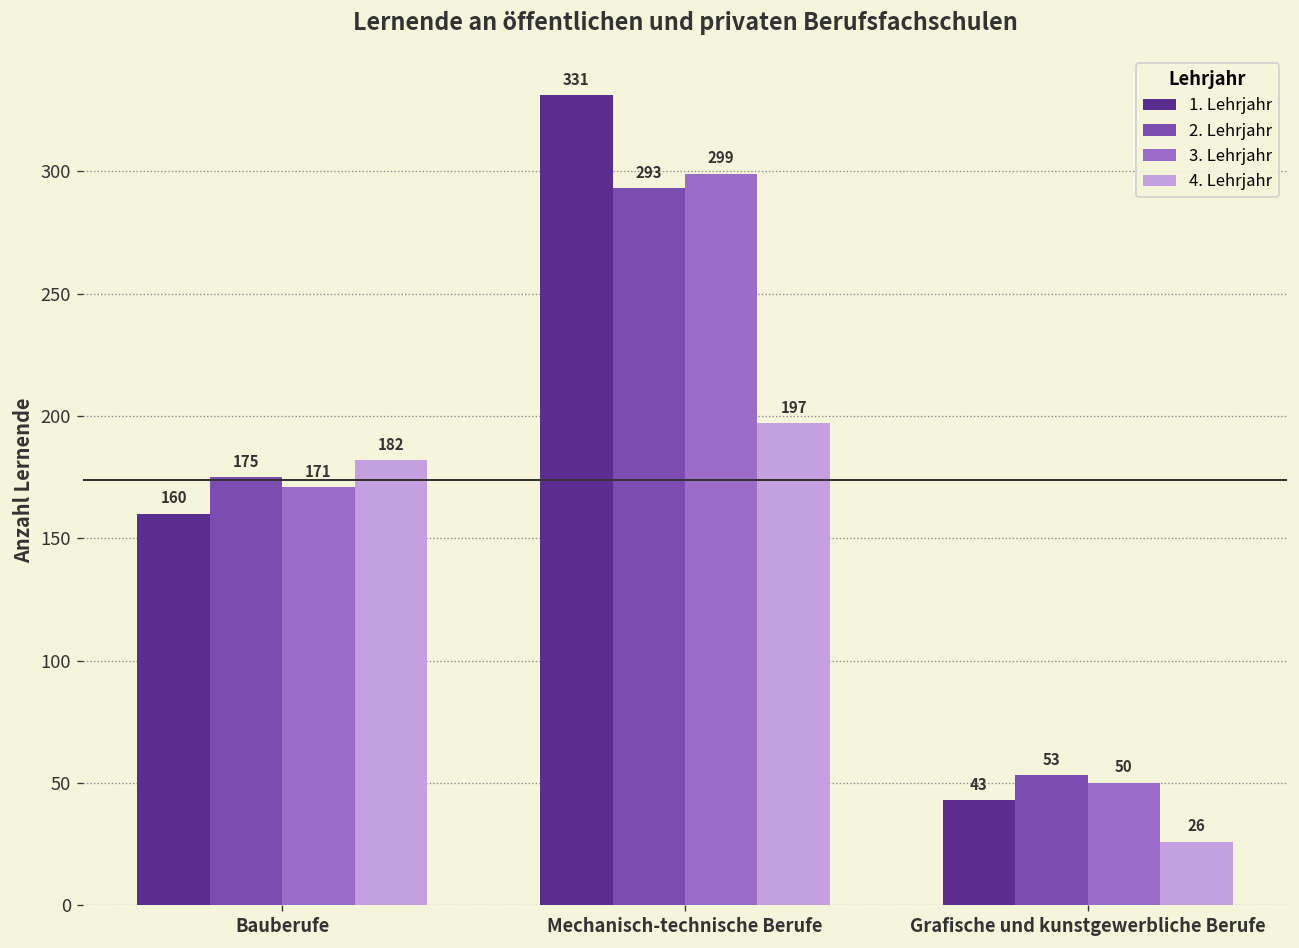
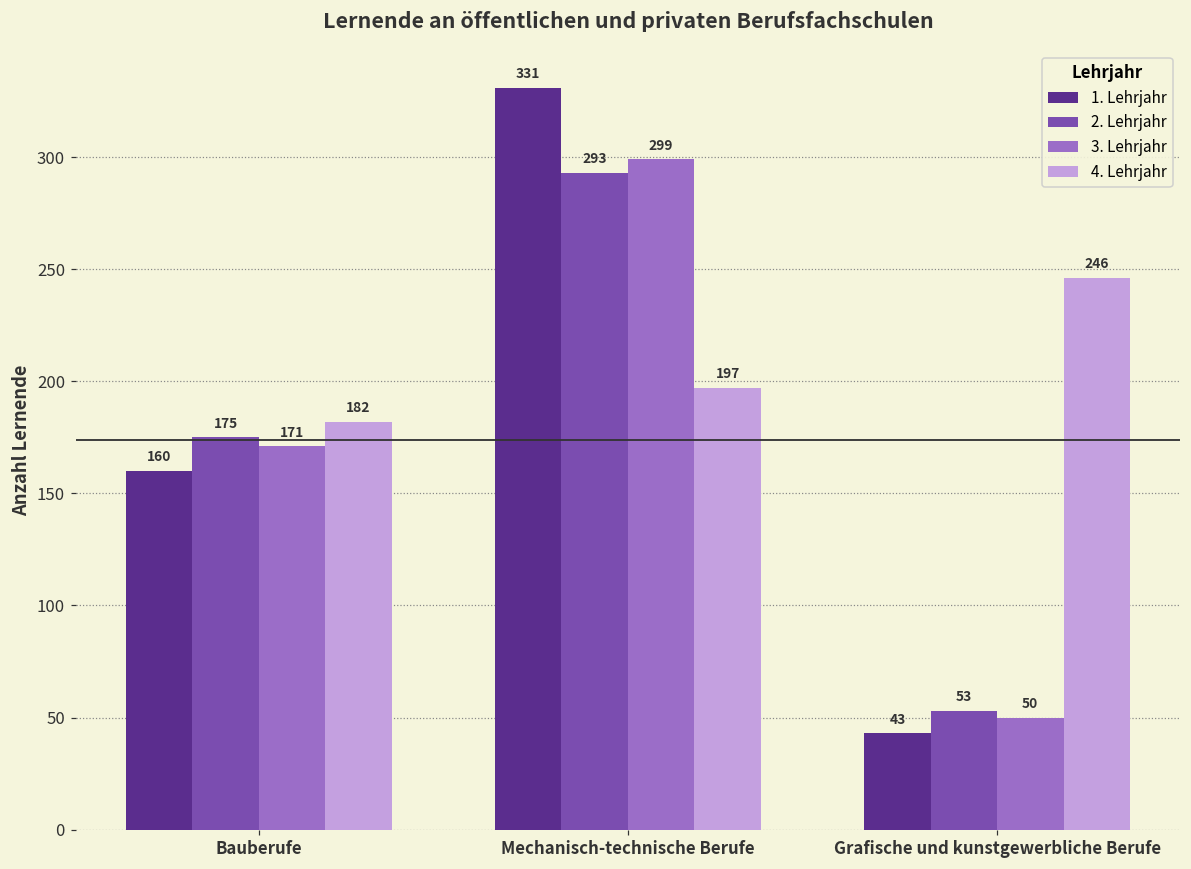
4. Lehrjahr, Grafische und kunstgewerbliche Berufe: 26 -> 246
